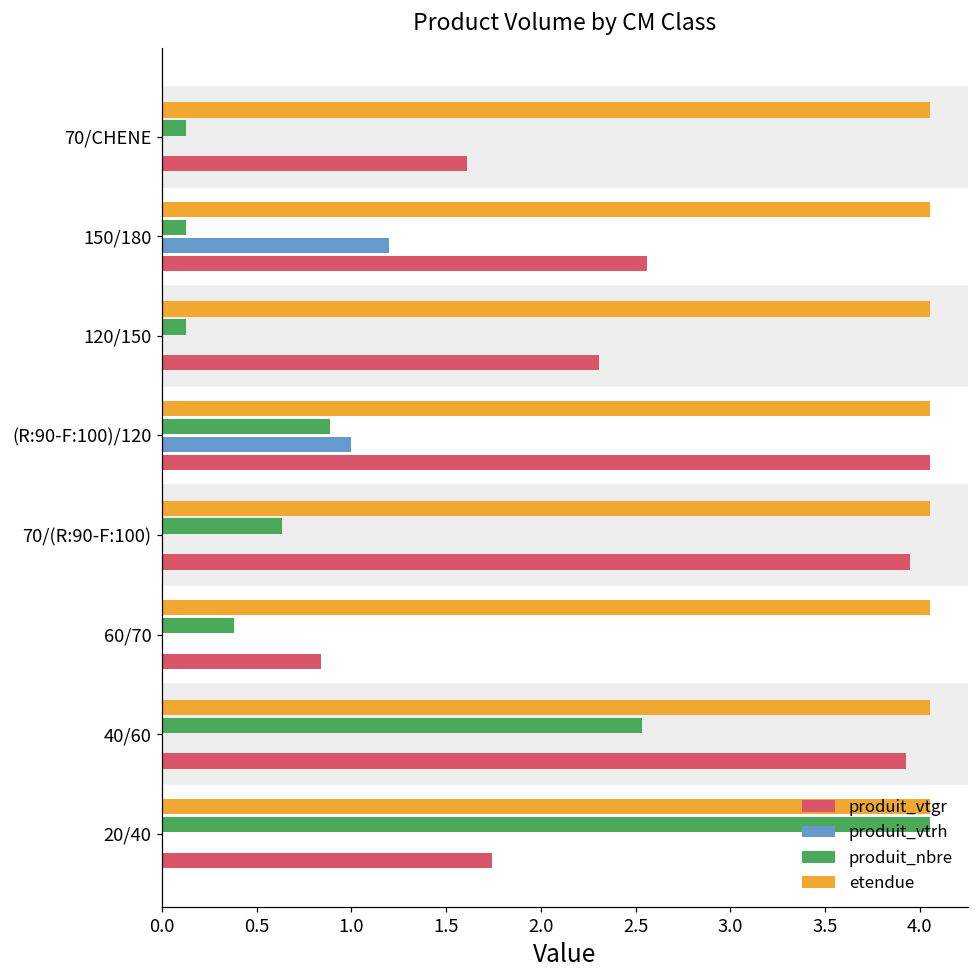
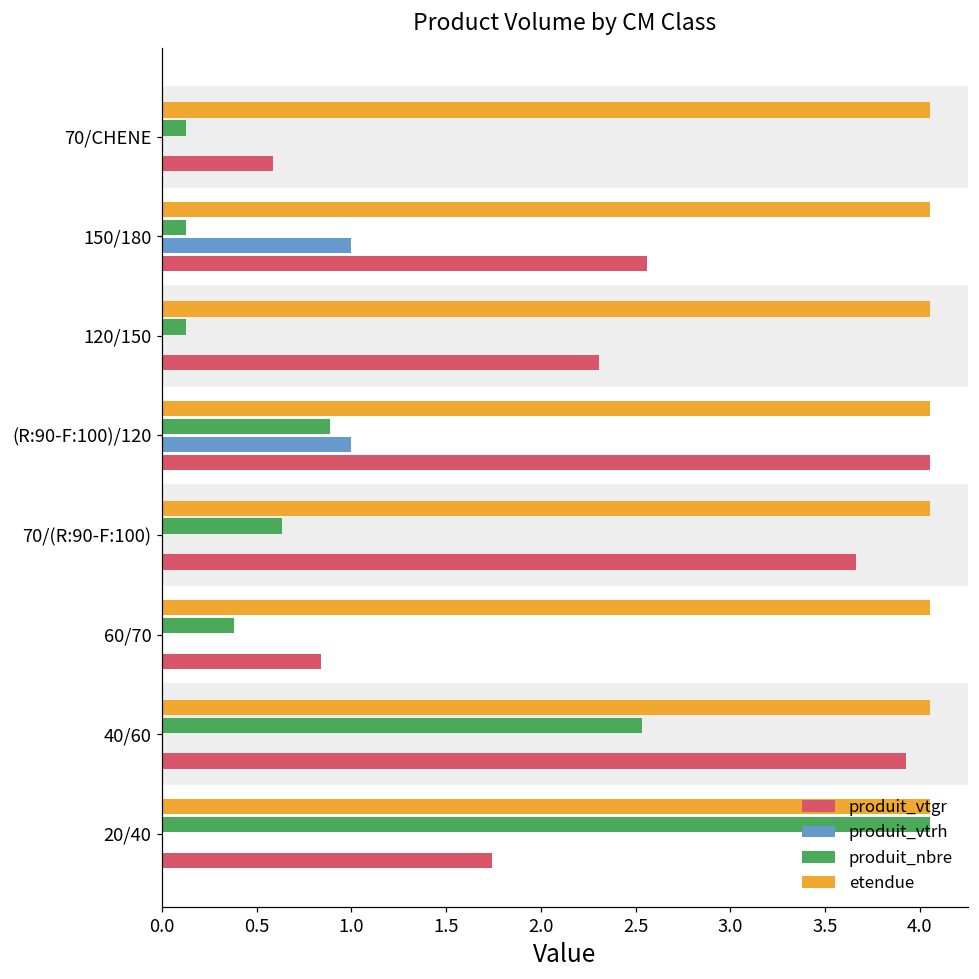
produit_vtgr, 70/CHENE: 1.61 -> 0.59
produit_vtrh, 150/180: 1.2 -> 1.0
produit_vtgr, 70/(R:90-F:100): 3.95 -> 3.66
